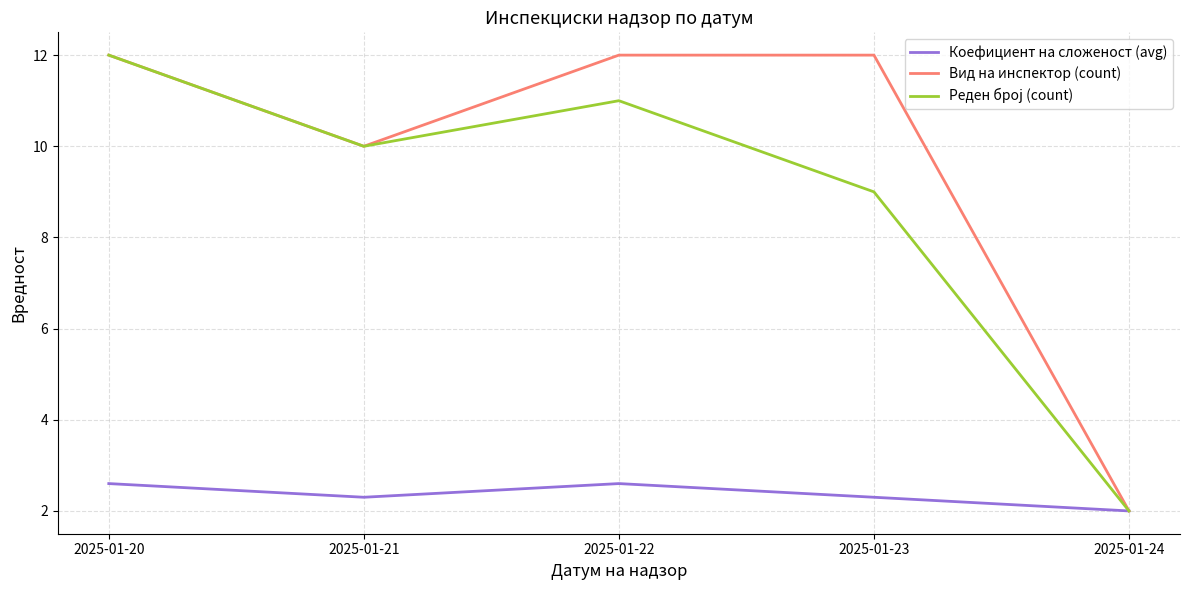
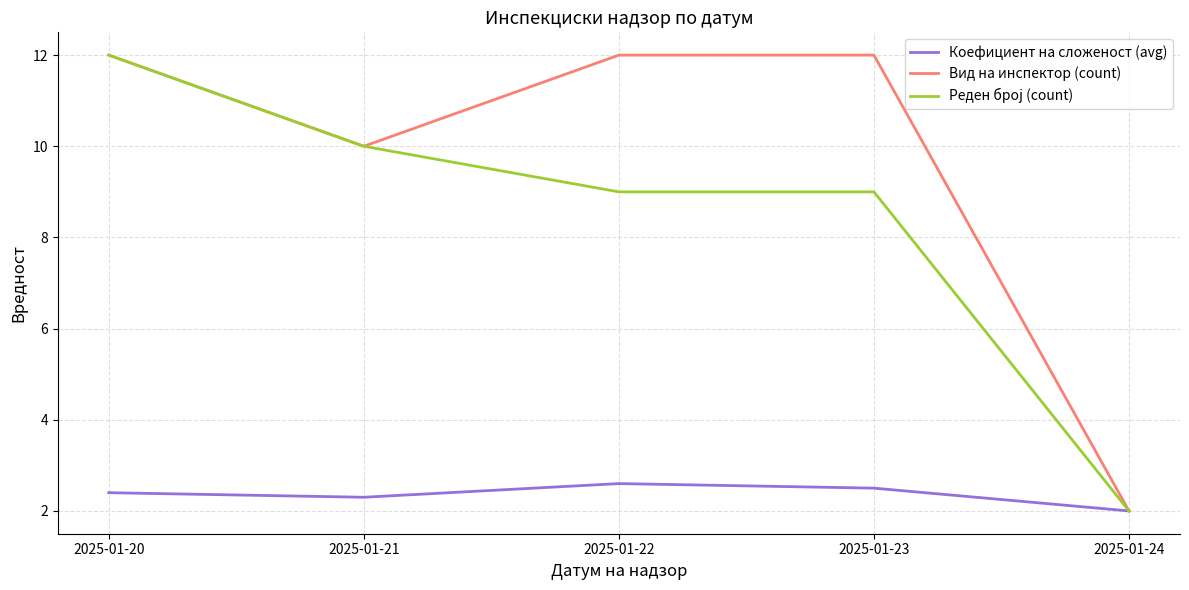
Коефициент на сложеност (avg), 2025-01-20: 2.6 -> 2.4
Реден број (count), 2025-01-22: 11 -> 9
Коефициент на сложеност (avg), 2025-01-23: 2.3 -> 2.5
